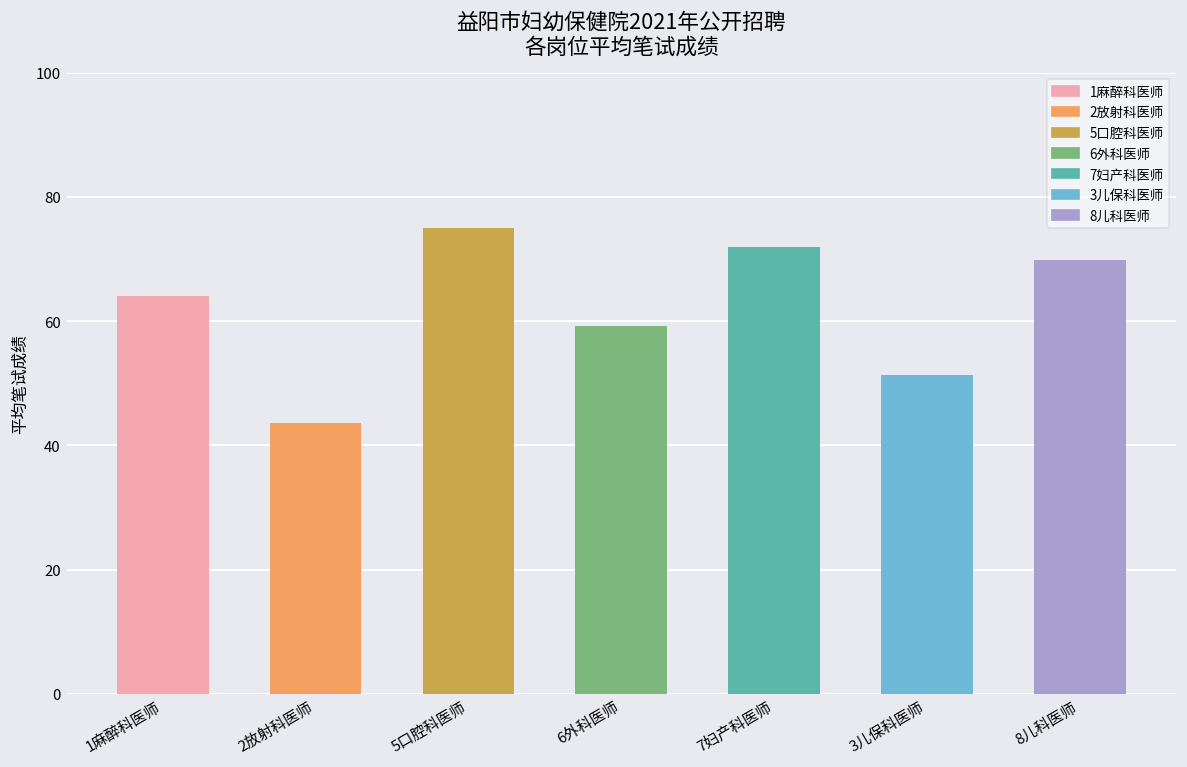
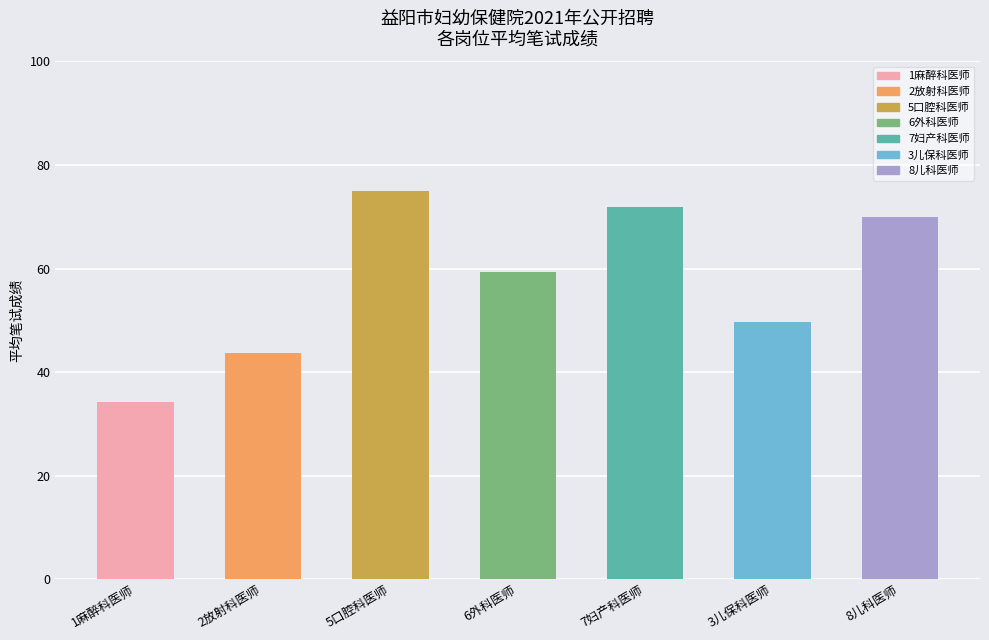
1麻醉科医师: 64 -> 34
3儿保科医师: 51 -> 50
